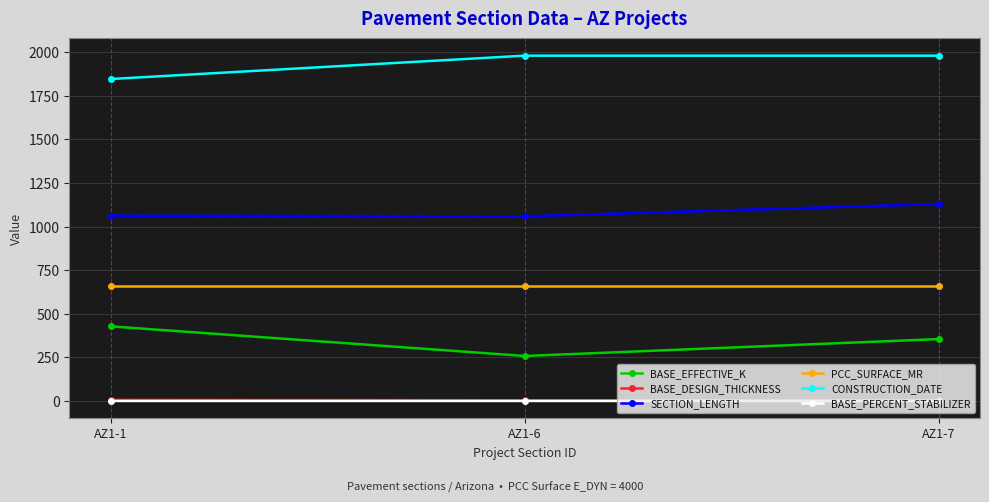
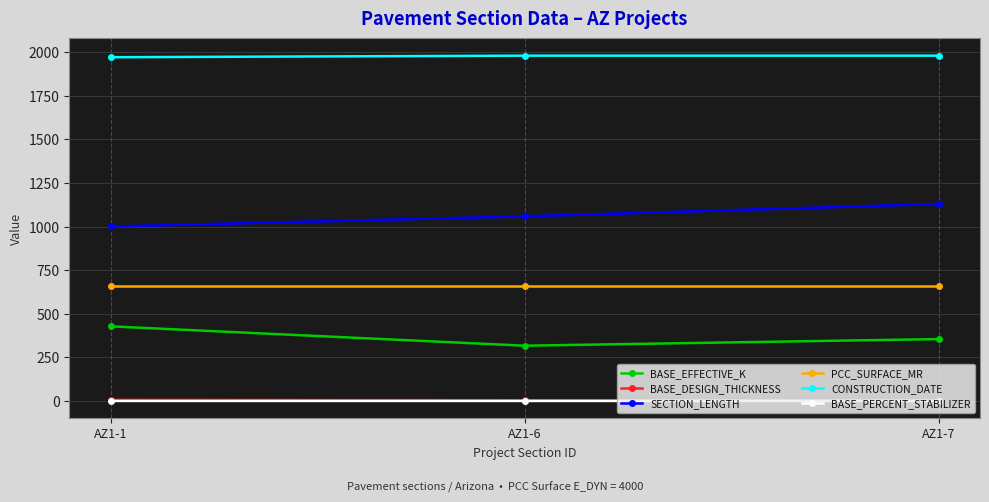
SECTION_LENGTH, AZ1-1: 1060 -> 1000
CONSTRUCTION_DATE, AZ1-1: 1850 -> 1970
BASE_EFFECTIVE_K, AZ1-6: 260 -> 320
